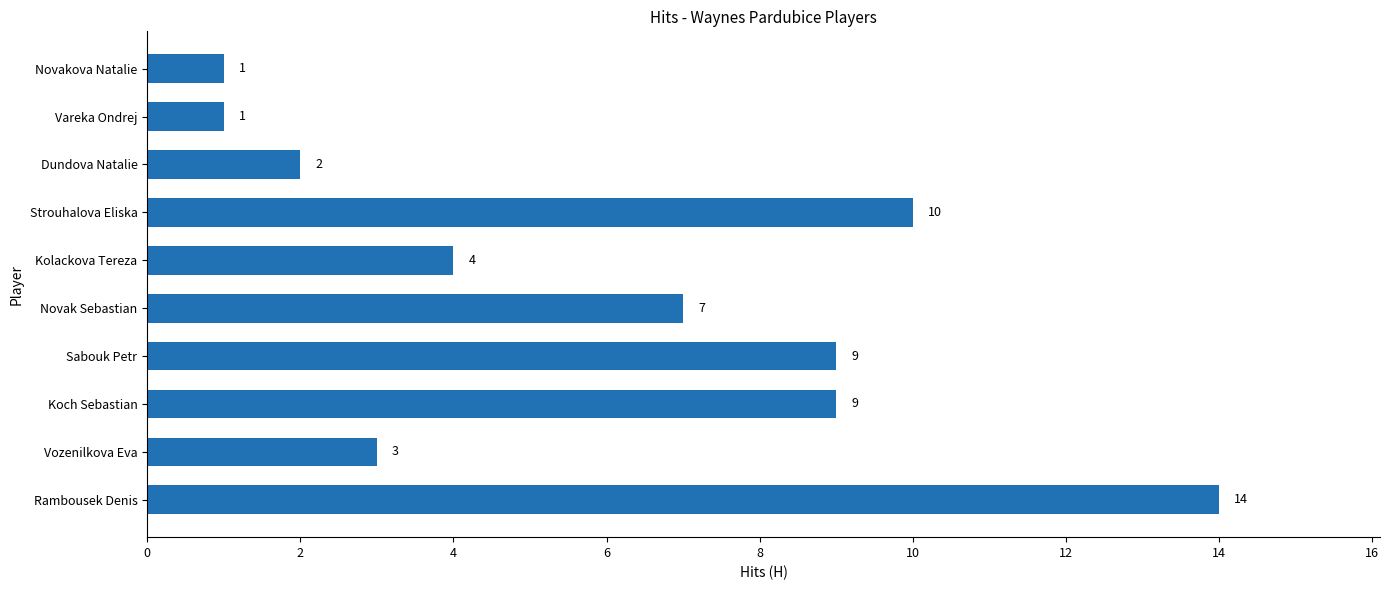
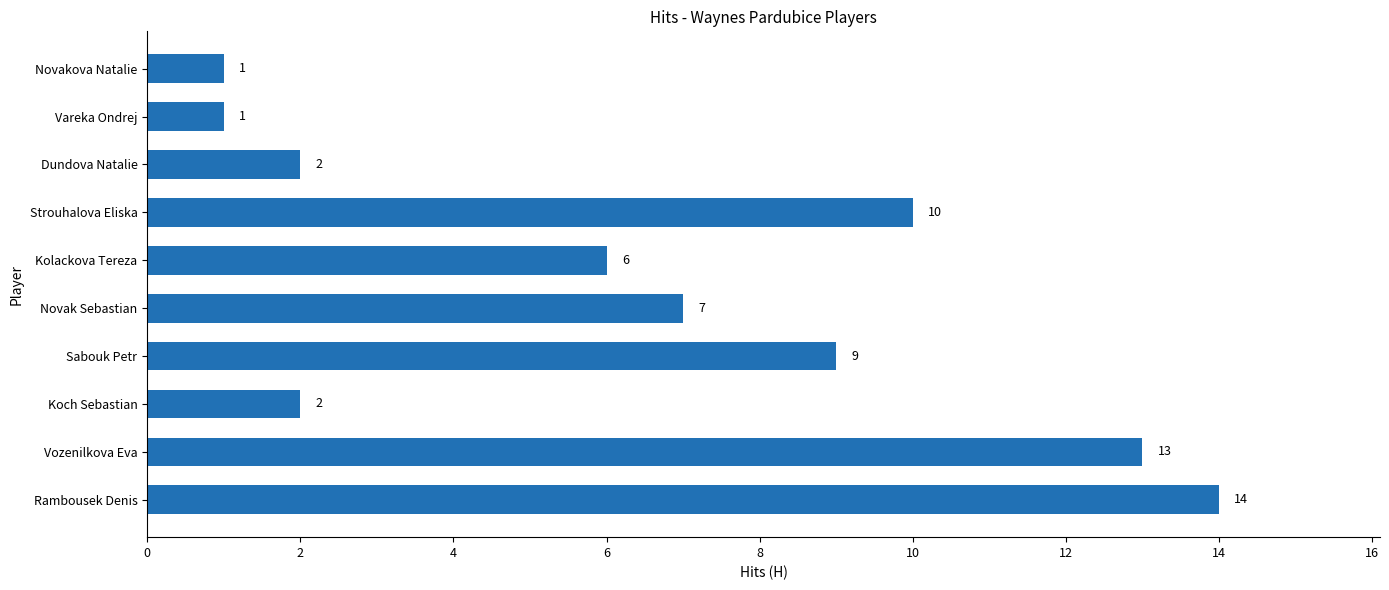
Kolackova Tereza: 4 -> 6
Koch Sebastian: 9 -> 2
Vozenilkova Eva: 3 -> 13
